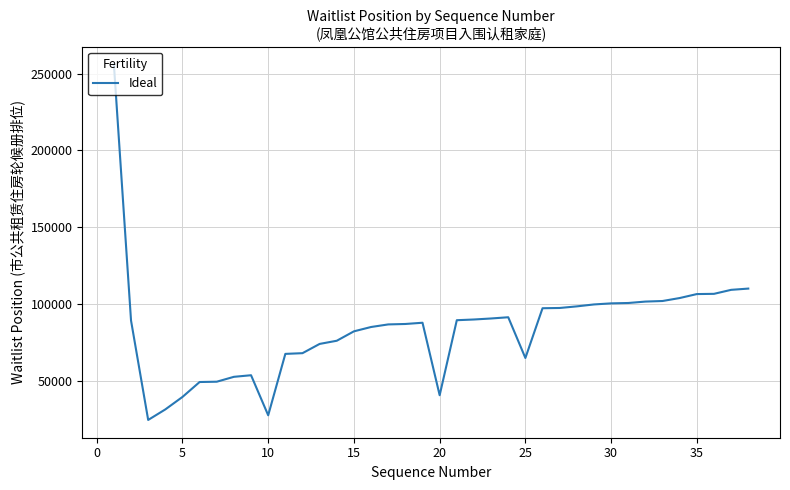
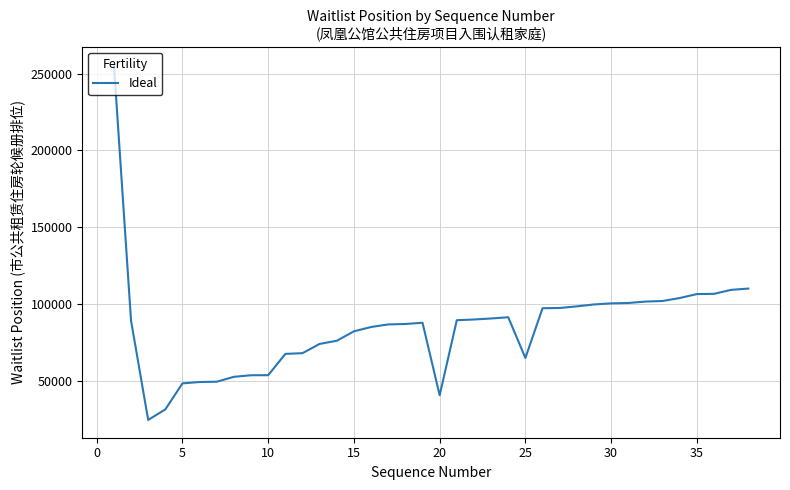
5: 40000 -> 48000
10: 28000 -> 54000
